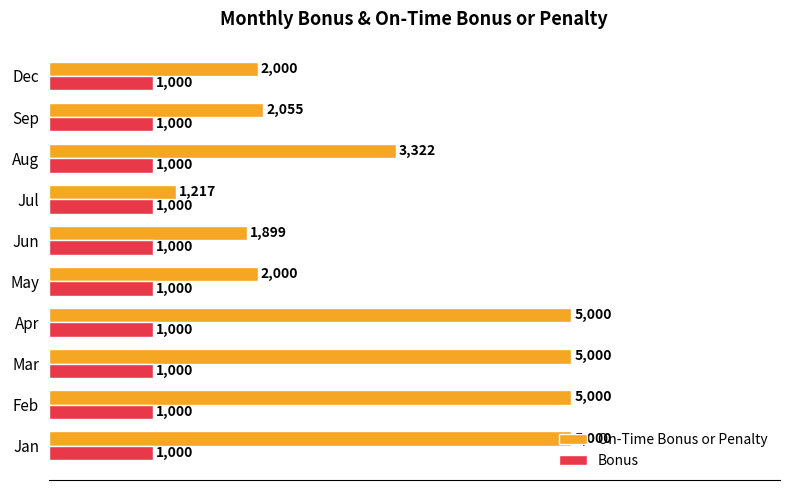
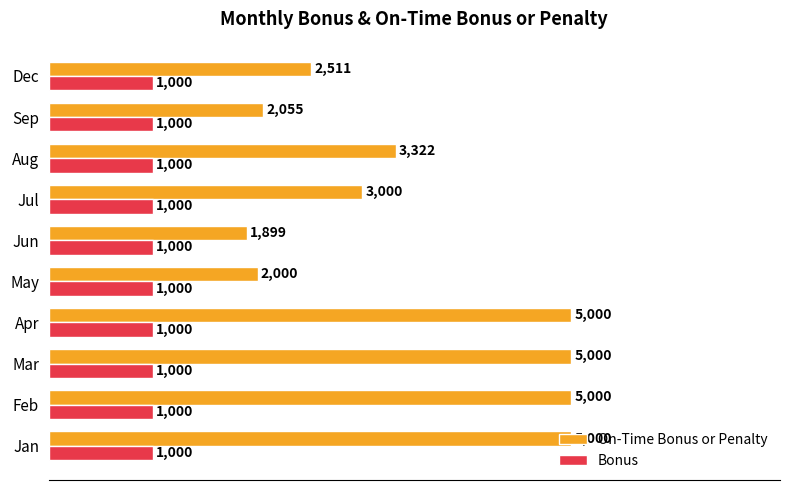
On-Time Bonus or Penalty, Dec: 2,000 -> 2,511
On-Time Bonus or Penalty, Jul: 1,217 -> 3,000
